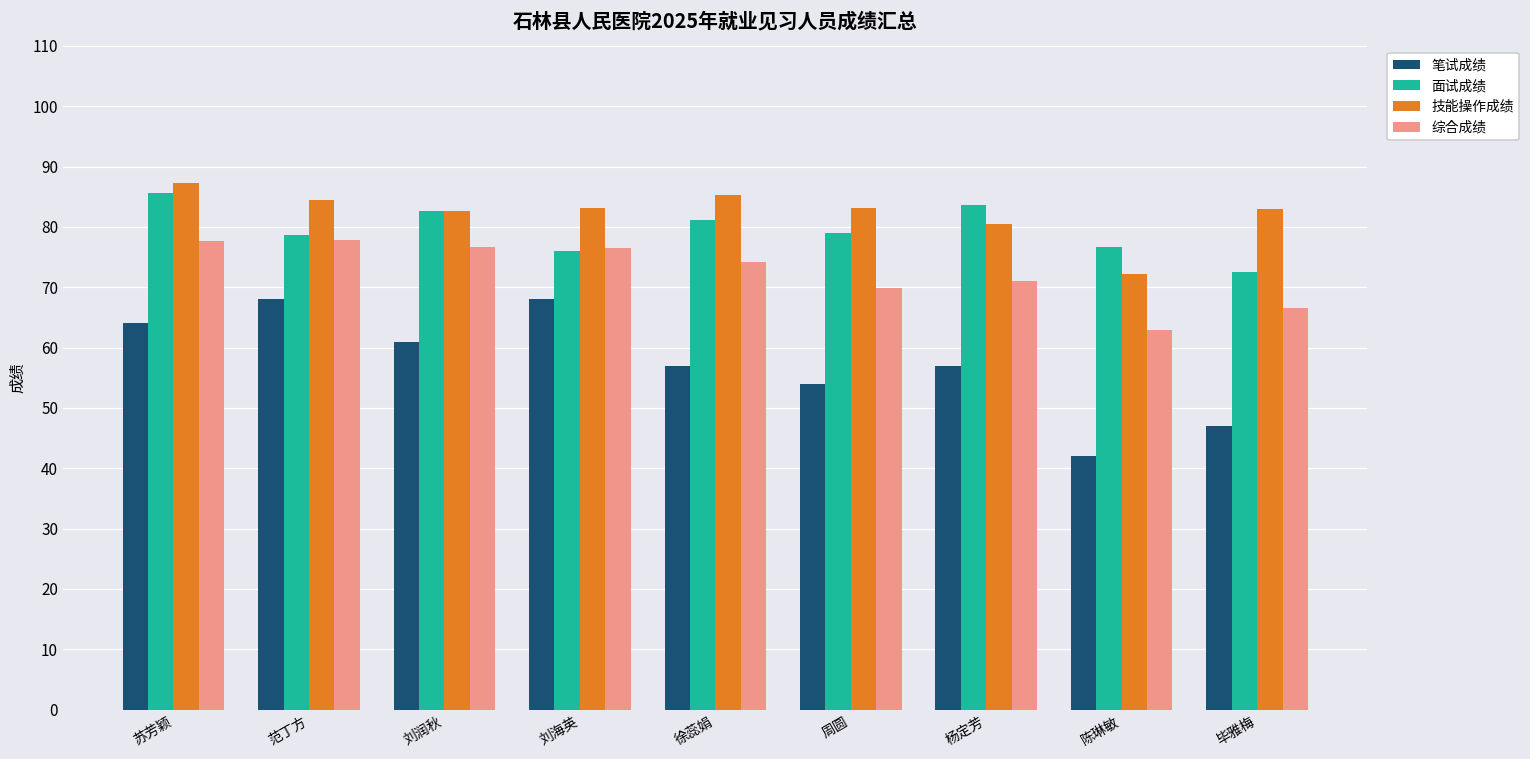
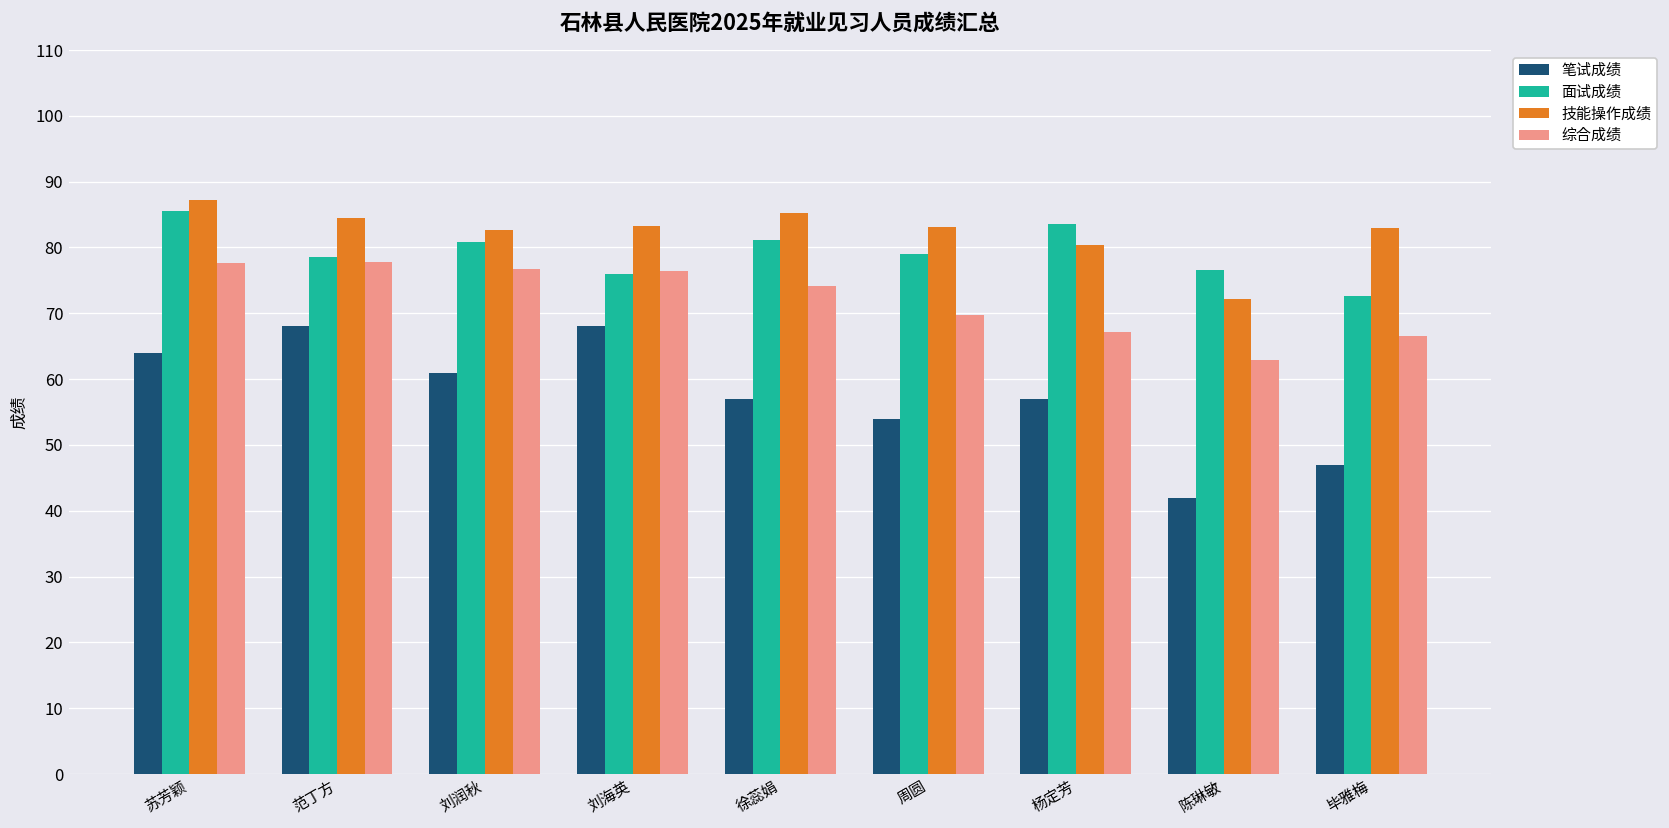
面试成绩, 刘润秋: 83 -> 81
综合成绩, 杨定芳: 71 -> 67
